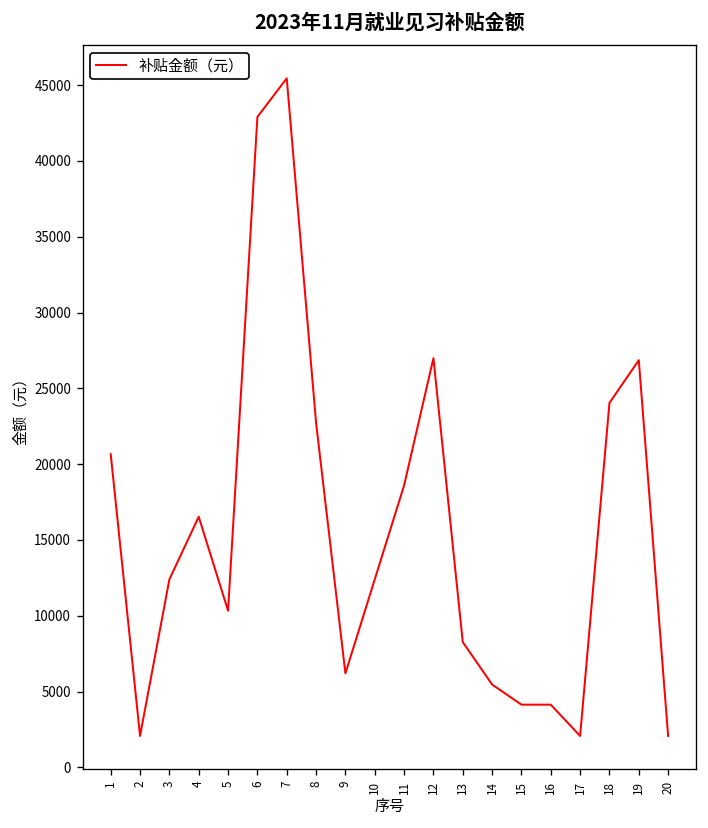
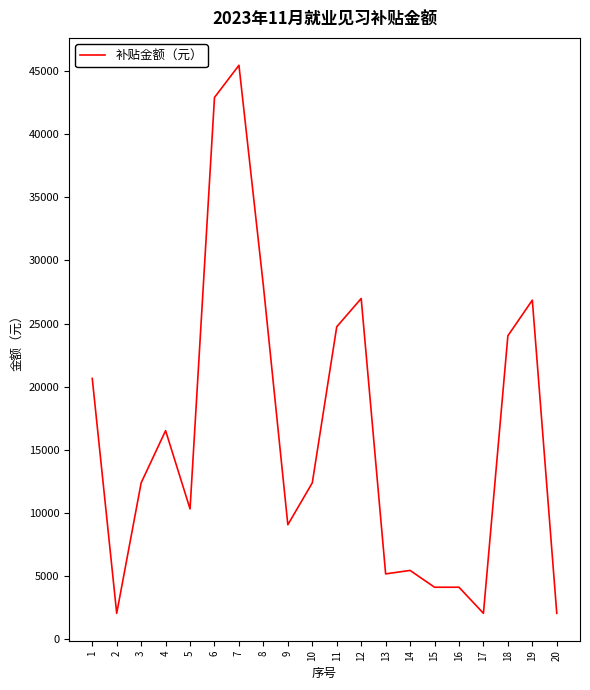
8: 22700 -> 28000
9: 6200 -> 9100
11: 18600 -> 24800
13: 8300 -> 5200
